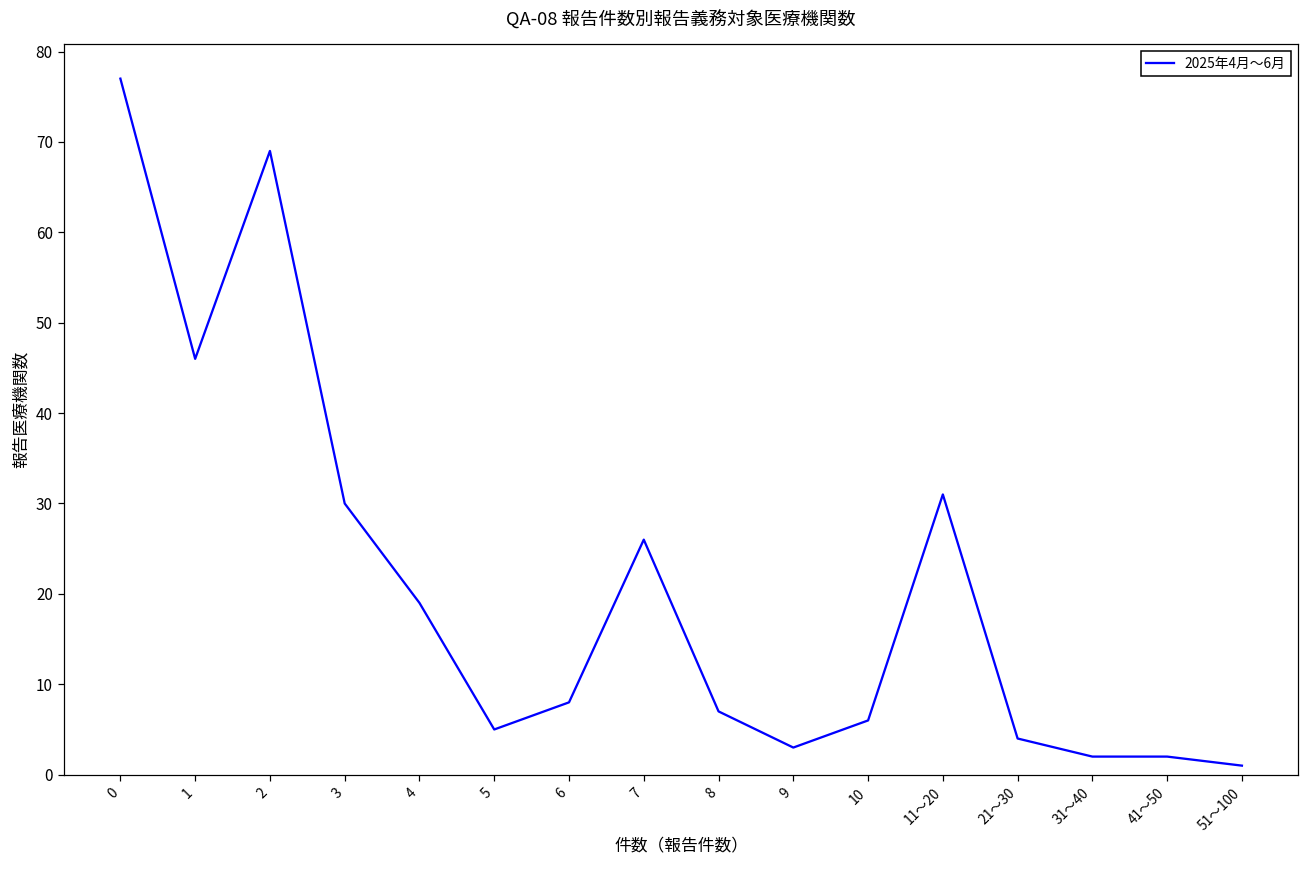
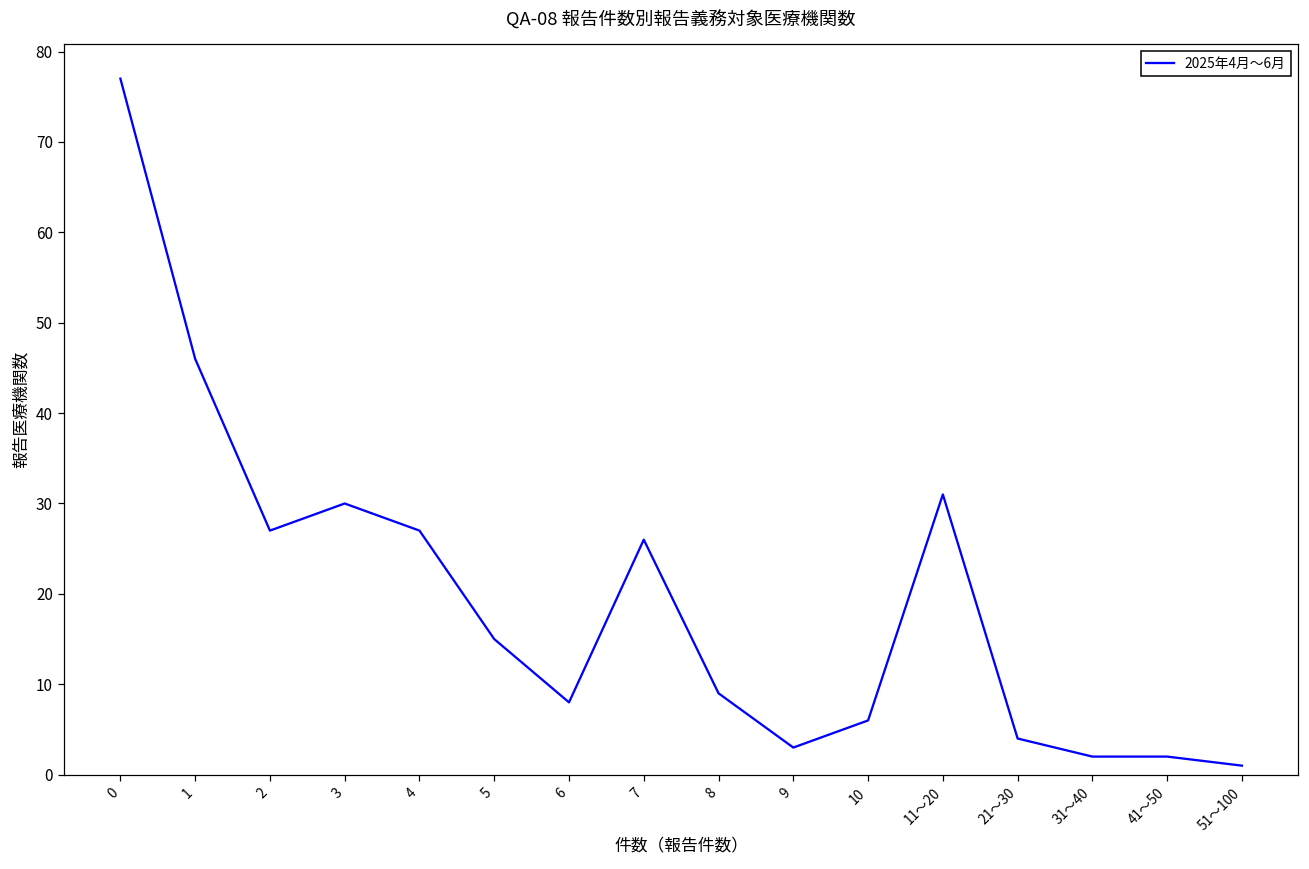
2: 69 -> 27
4: 19 -> 27
5: 5 -> 15
8: 7 -> 9
